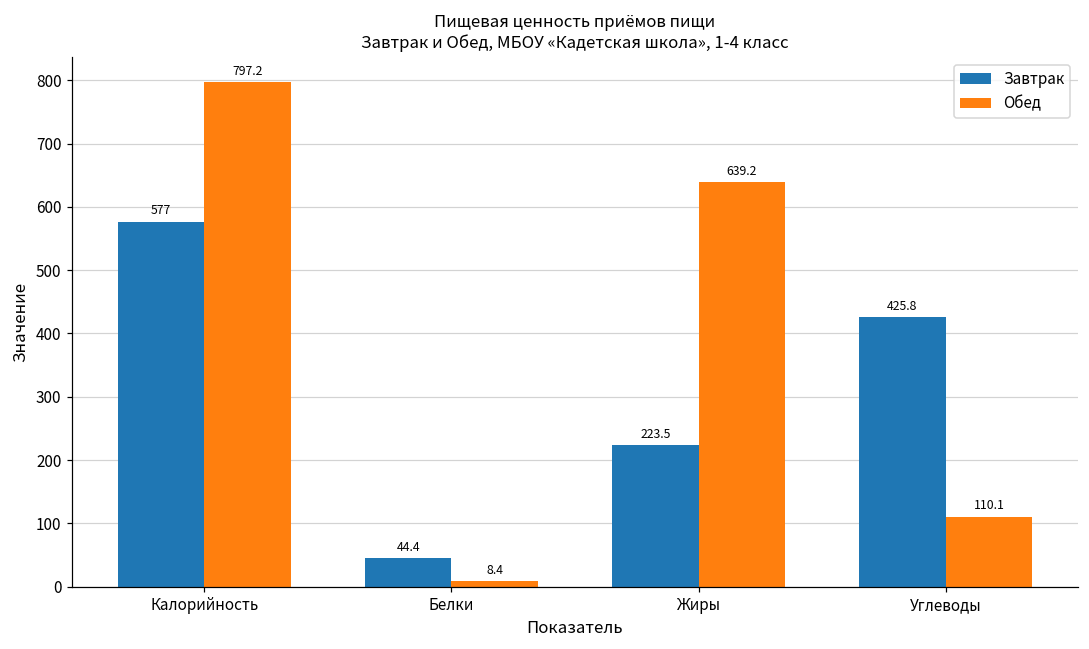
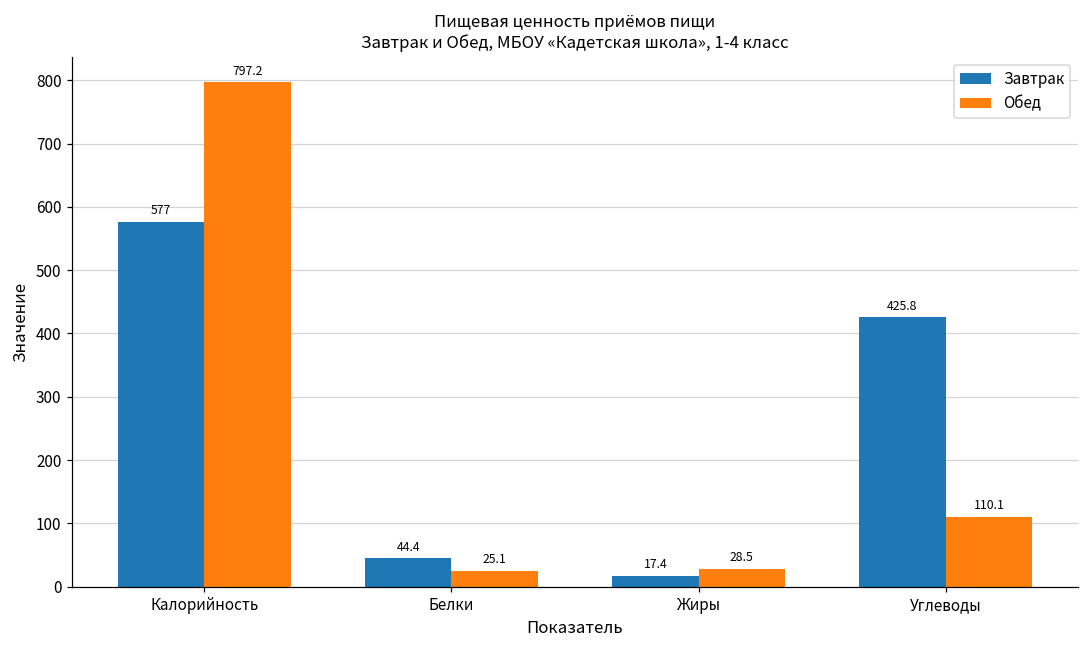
Обед, Белки: 8.4 -> 25.1
Завтрак, Жиры: 223.5 -> 17.4
Обед, Жиры: 639.2 -> 28.5
